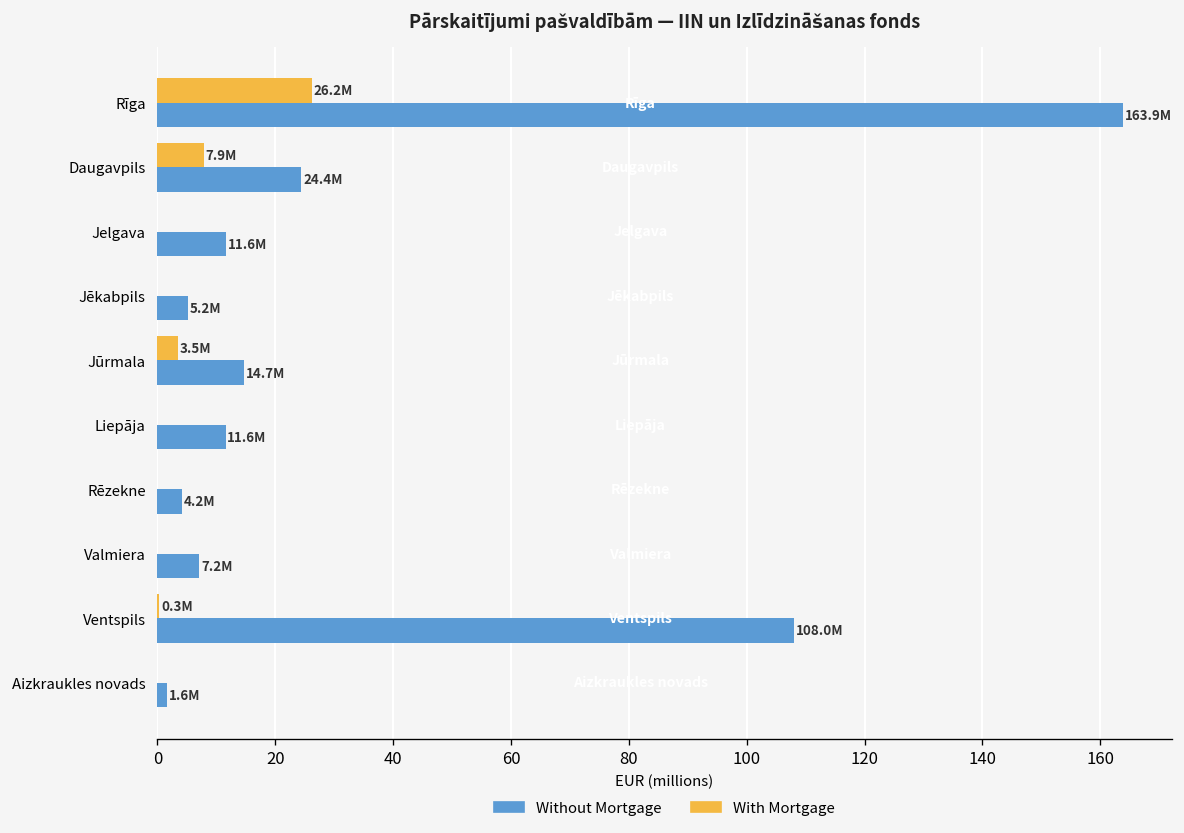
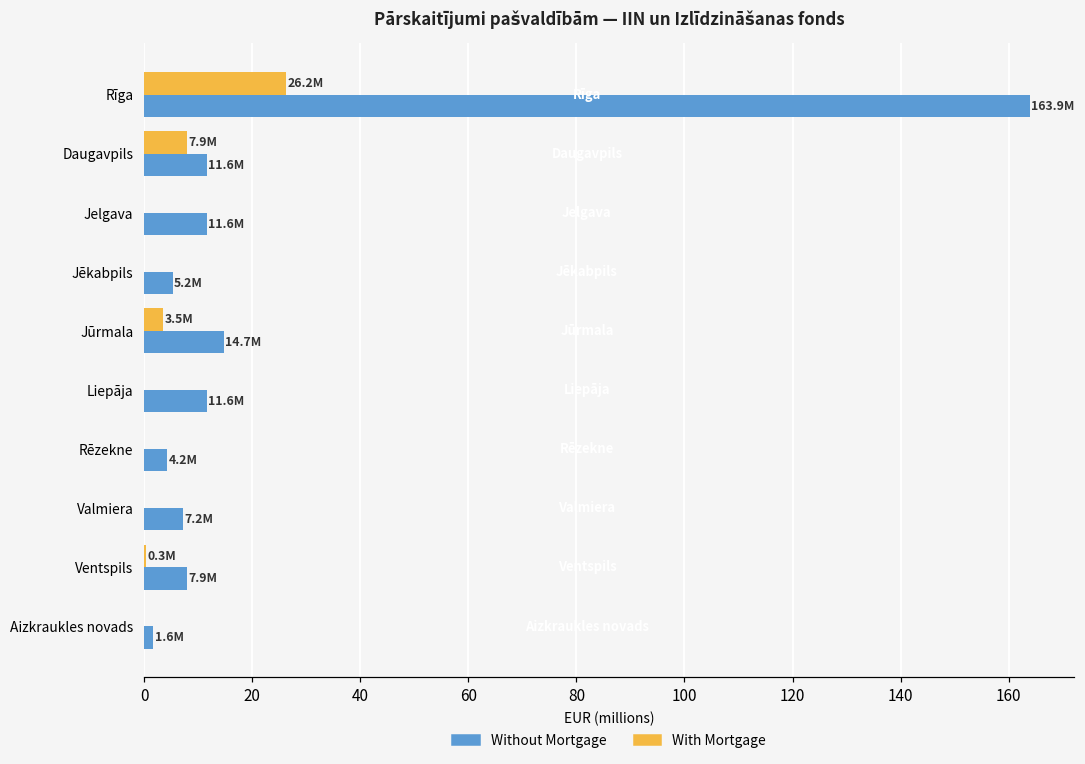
Without Mortgage, Daugavpils: 24.4M -> 11.6M
Without Mortgage, Ventspils: 108.0M -> 7.9M
